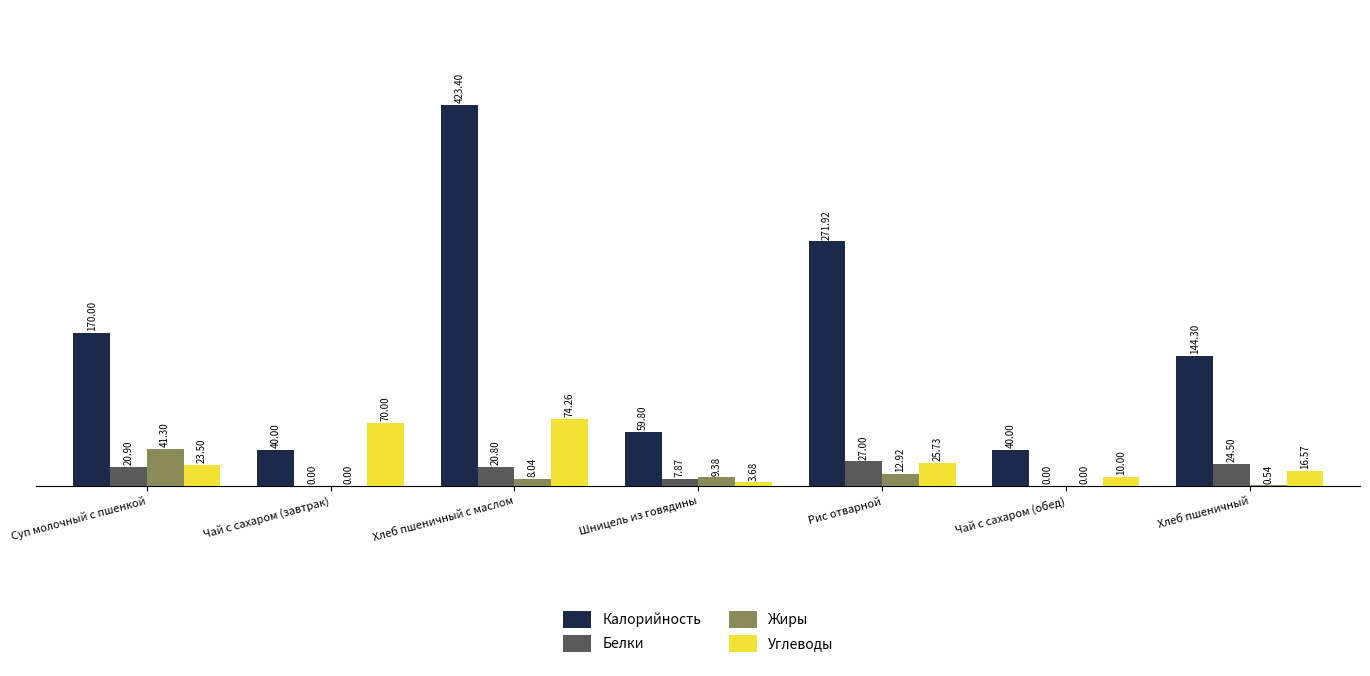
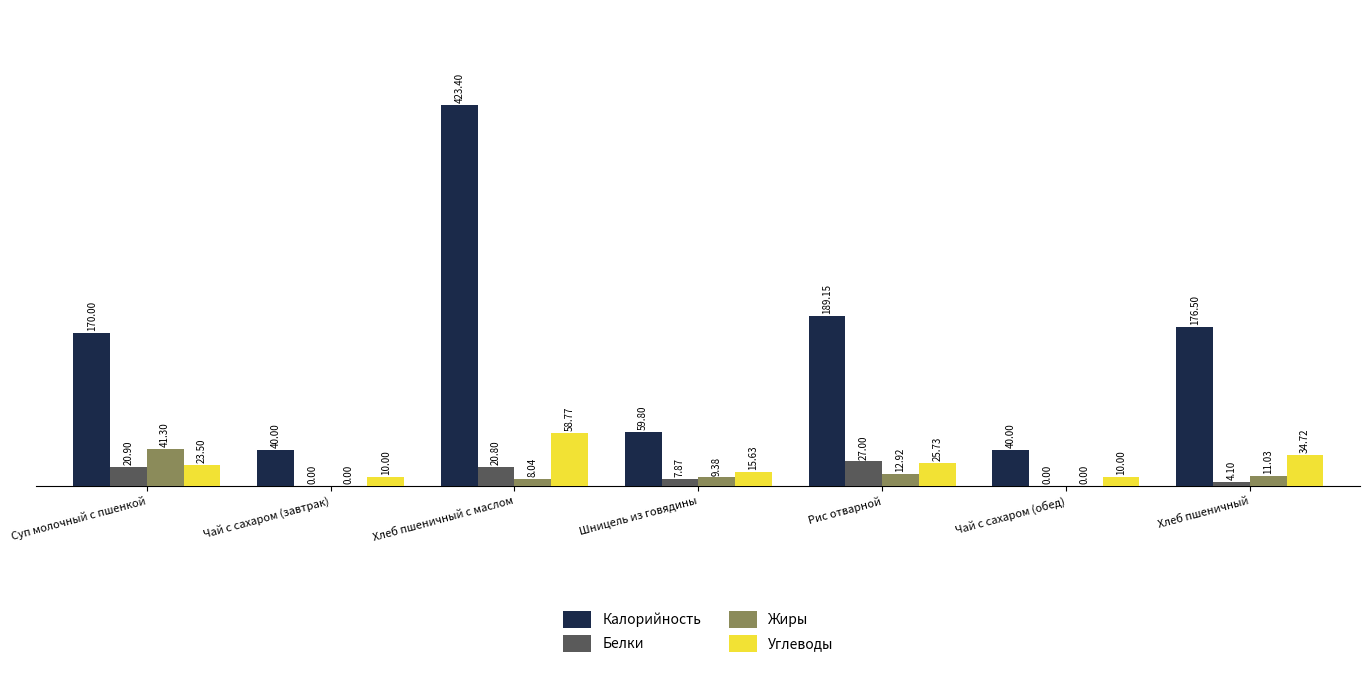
Углеводы, Чай с сахаром (завтрак): 70.00 -> 10.00
Углеводы, Хлеб пшеничный с маслом: 74.26 -> 58.77
Углеводы, Шницель из говядины: 3.68 -> 15.63
Калорийность, Рис отварной: 271.92 -> 189.15
Калорийность, Хлеб пшеничный: 144.30 -> 176.50
Белки, Хлеб пшеничный: 24.50 -> 4.10
Жиры, Хлеб пшеничный: 0.54 -> 11.03
Углеводы, Хлеб пшеничный: 16.57 -> 34.72
